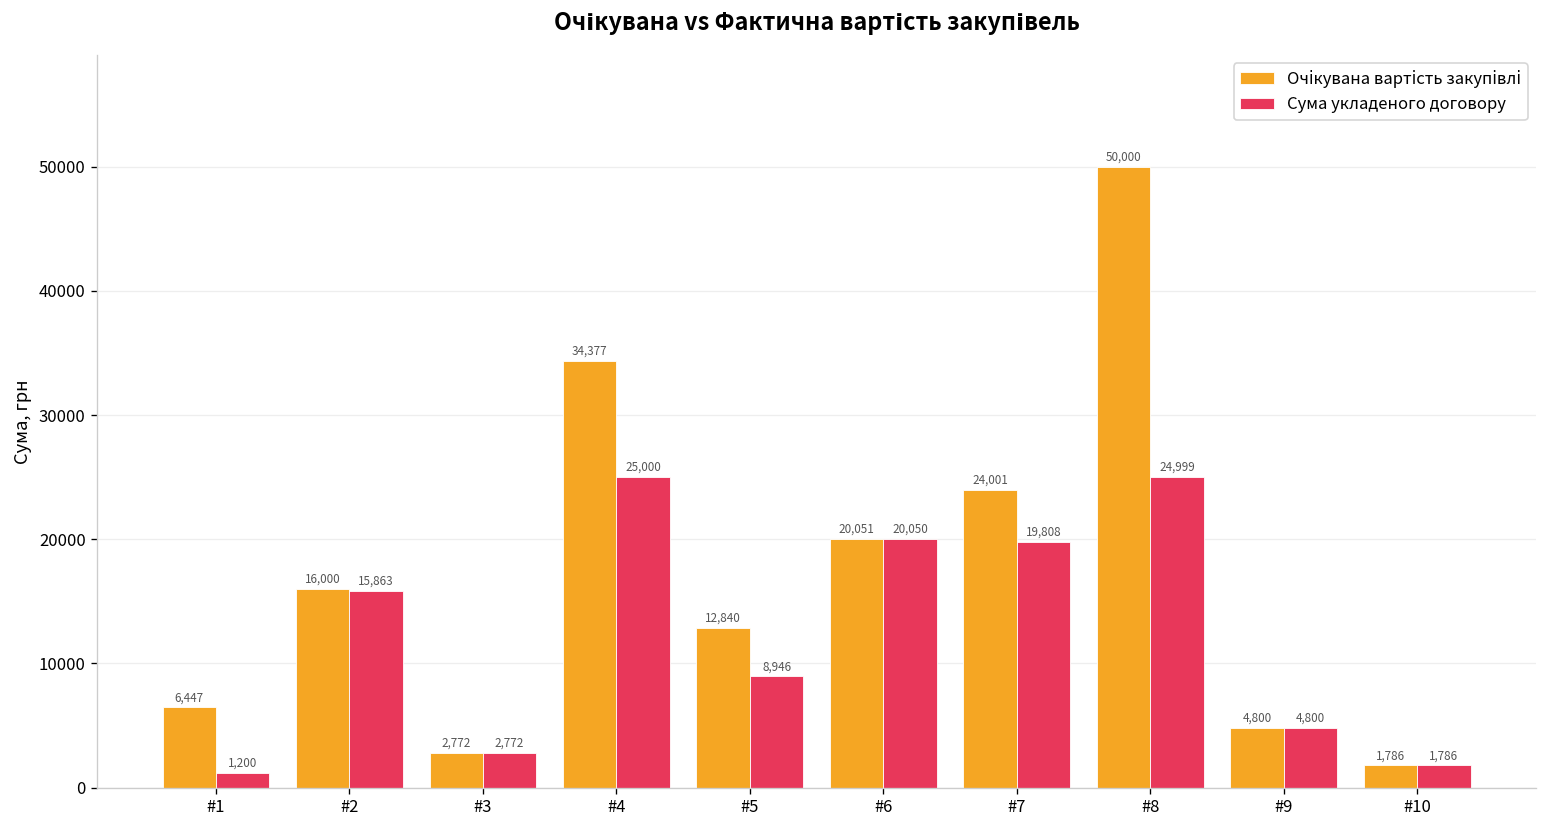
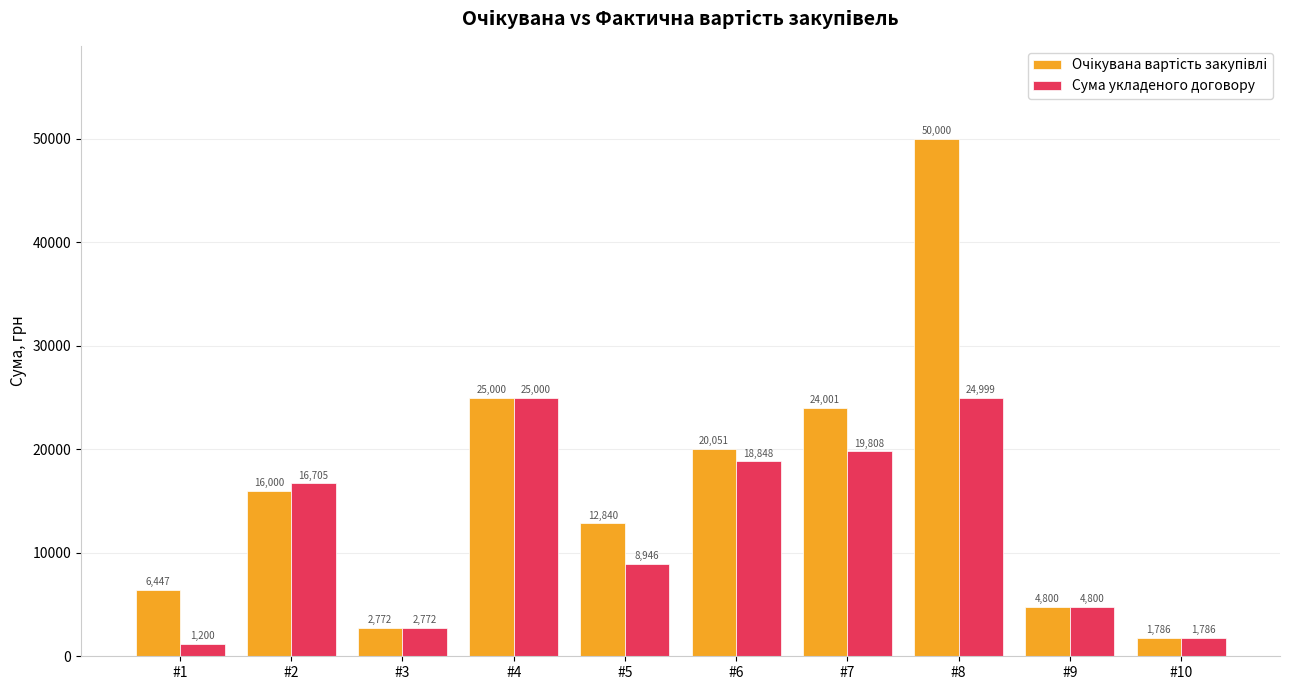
Сума укладеного договору, #2: 15,863 -> 16,705
Очікувана вартість закупівлі, #4: 34,377 -> 25,000
Сума укладеного договору, #6: 20,050 -> 18,848
